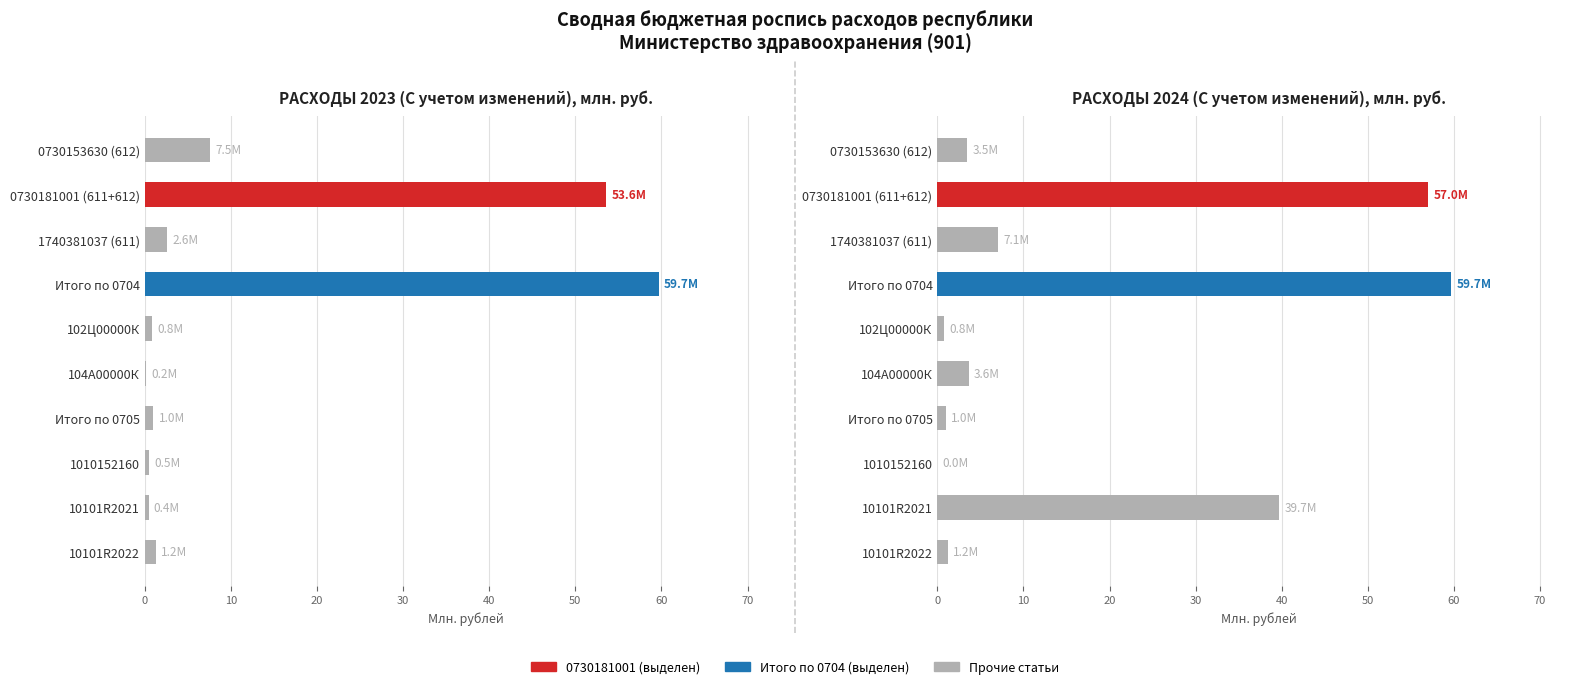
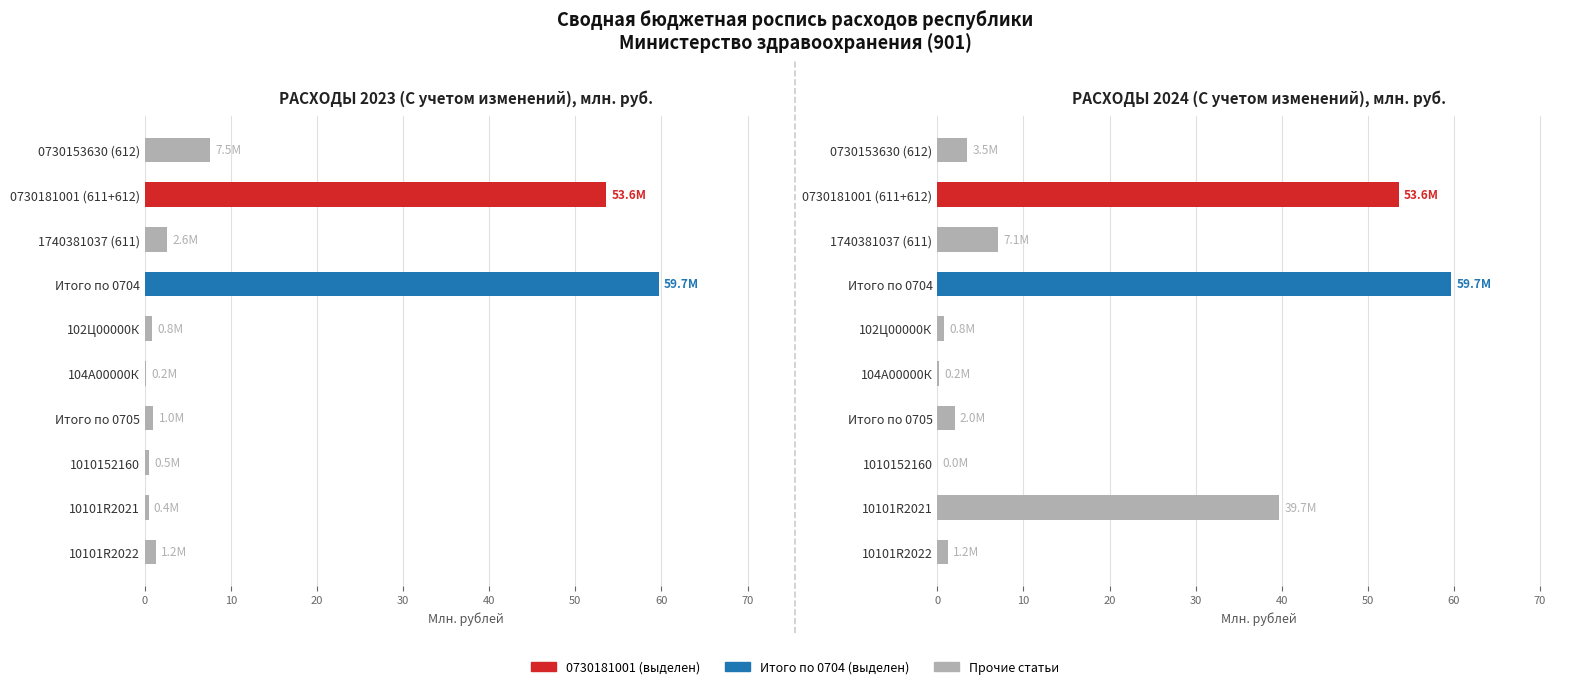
РАСХОДЫ 2024 (С учетом изменений), млн. руб., 0730181001 (611+612): 57.0M -> 53.6M
РАСХОДЫ 2024 (С учетом изменений), млн. руб., 104А00000К: 3.6M -> 0.2M
РАСХОДЫ 2024 (С учетом изменений), млн. руб., Итого по 0705: 1.0M -> 2.0M
